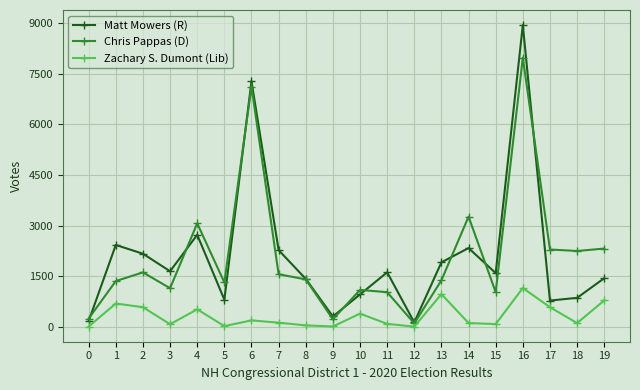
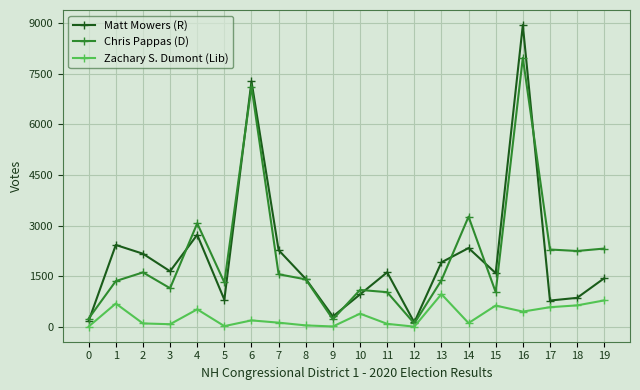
Zachary S. Dumont (Lib), 2: 600 -> 100
Zachary S. Dumont (Lib), 15: 100 -> 600
Zachary S. Dumont (Lib), 16: 1100 -> 500
Zachary S. Dumont (Lib), 18: 100 -> 600
